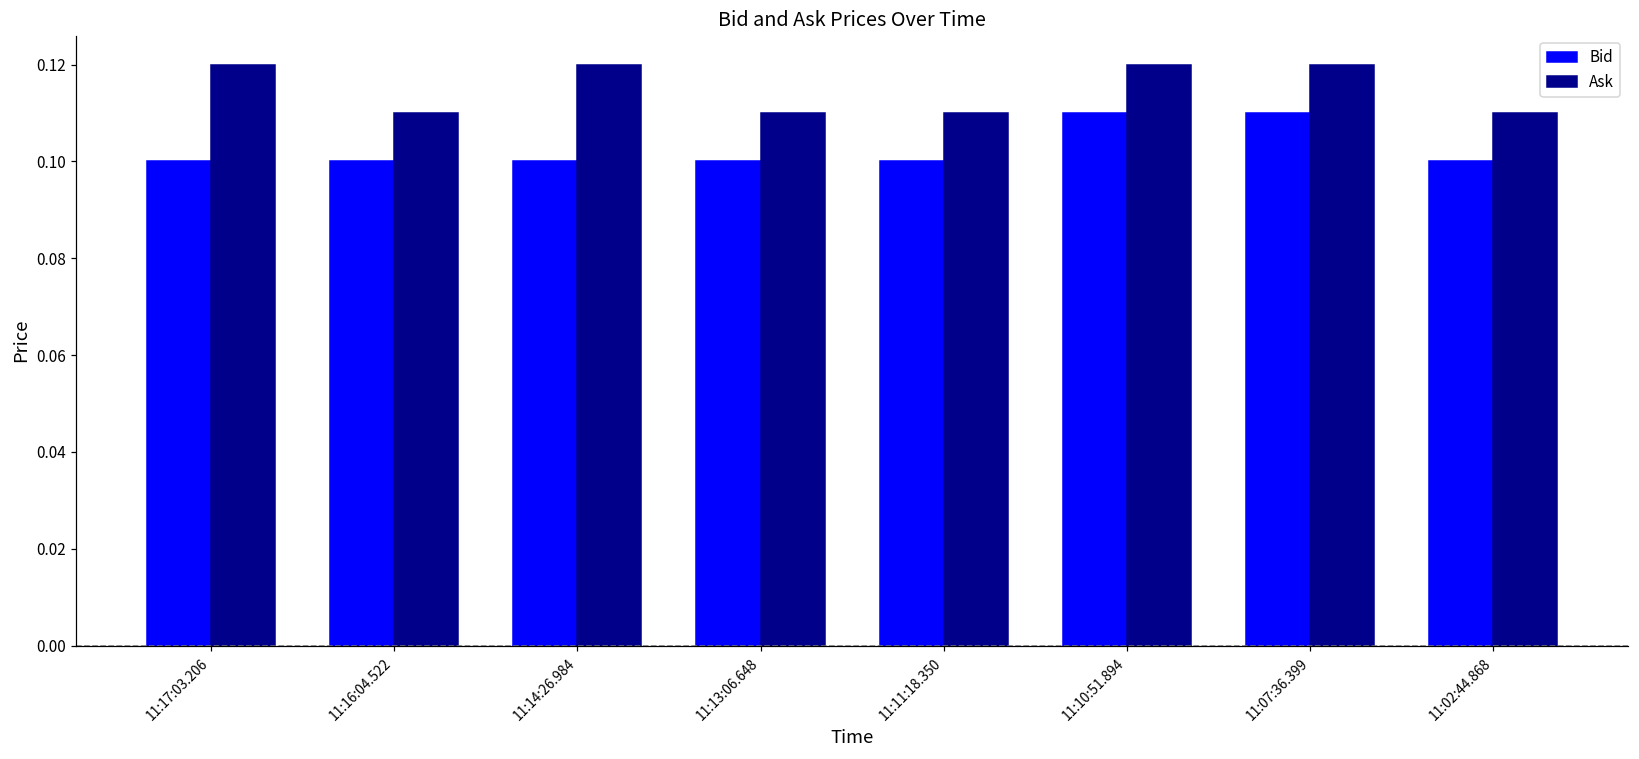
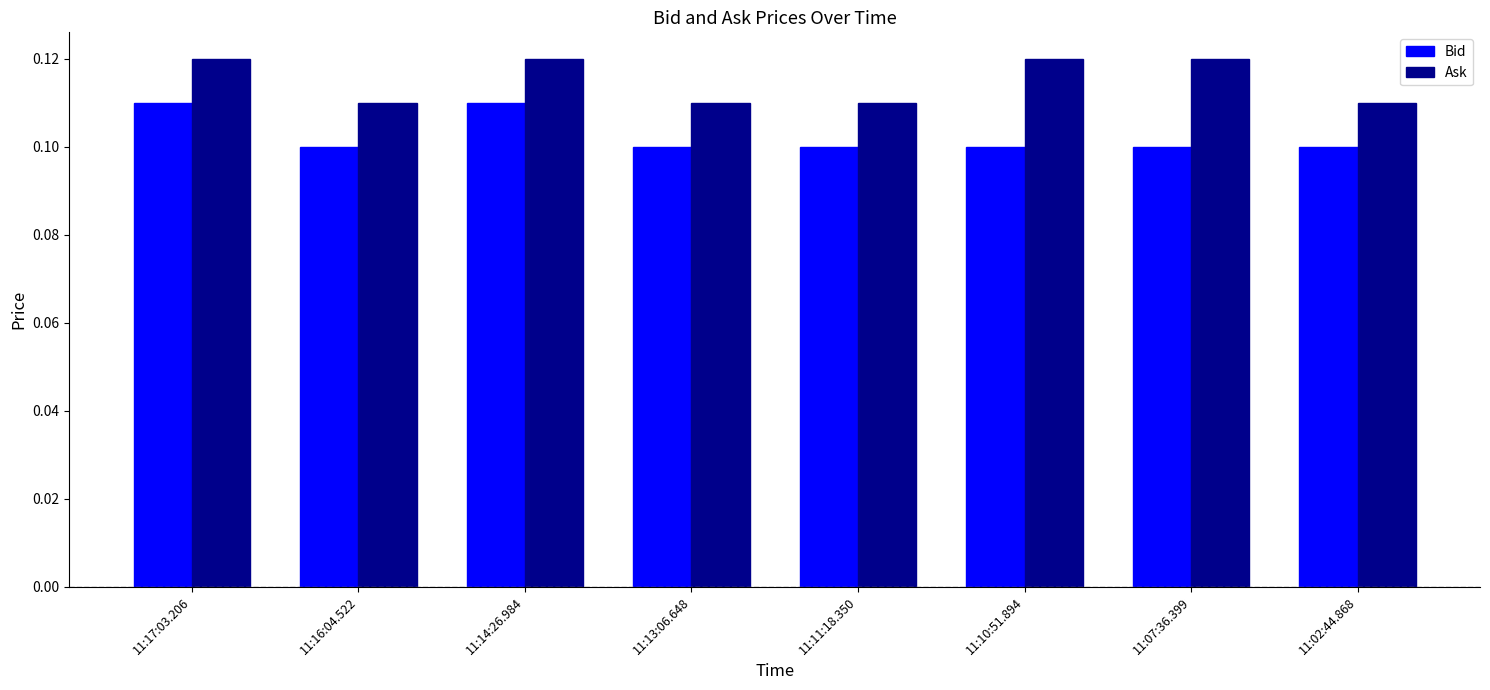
Bid, 11:17:03.206: 0.10 -> 0.11
Bid, 11:14:26.984: 0.10 -> 0.11
Bid, 11:10:51.894: 0.11 -> 0.10
Bid, 11:07:36.399: 0.11 -> 0.10
